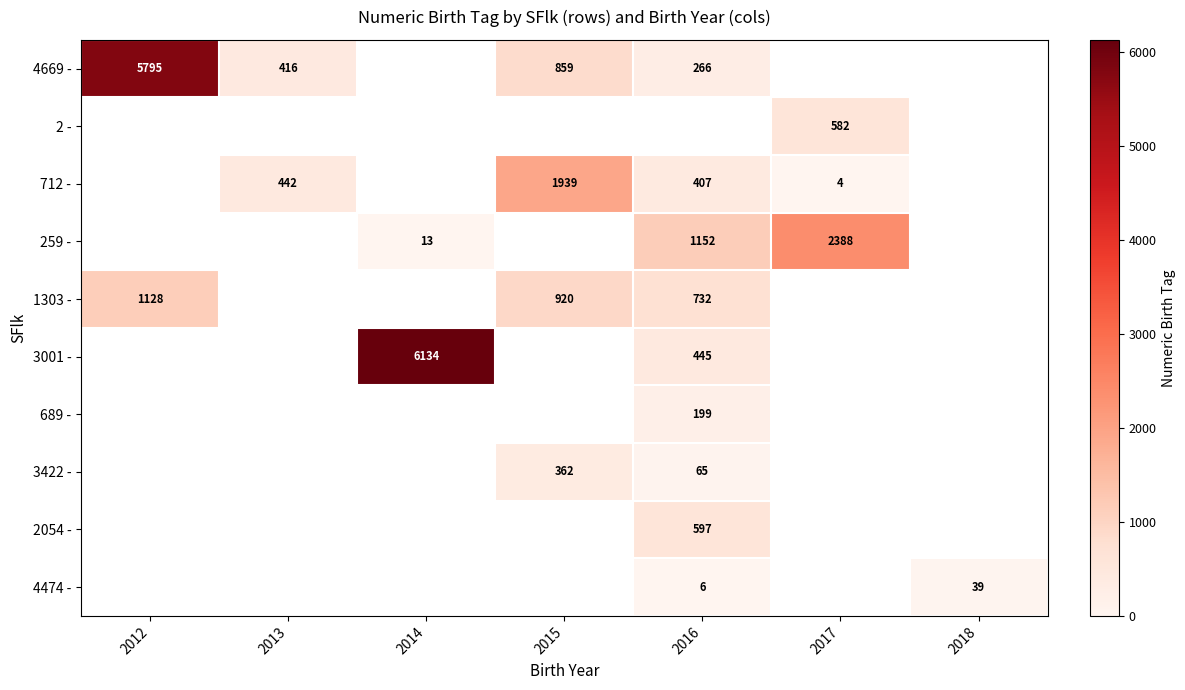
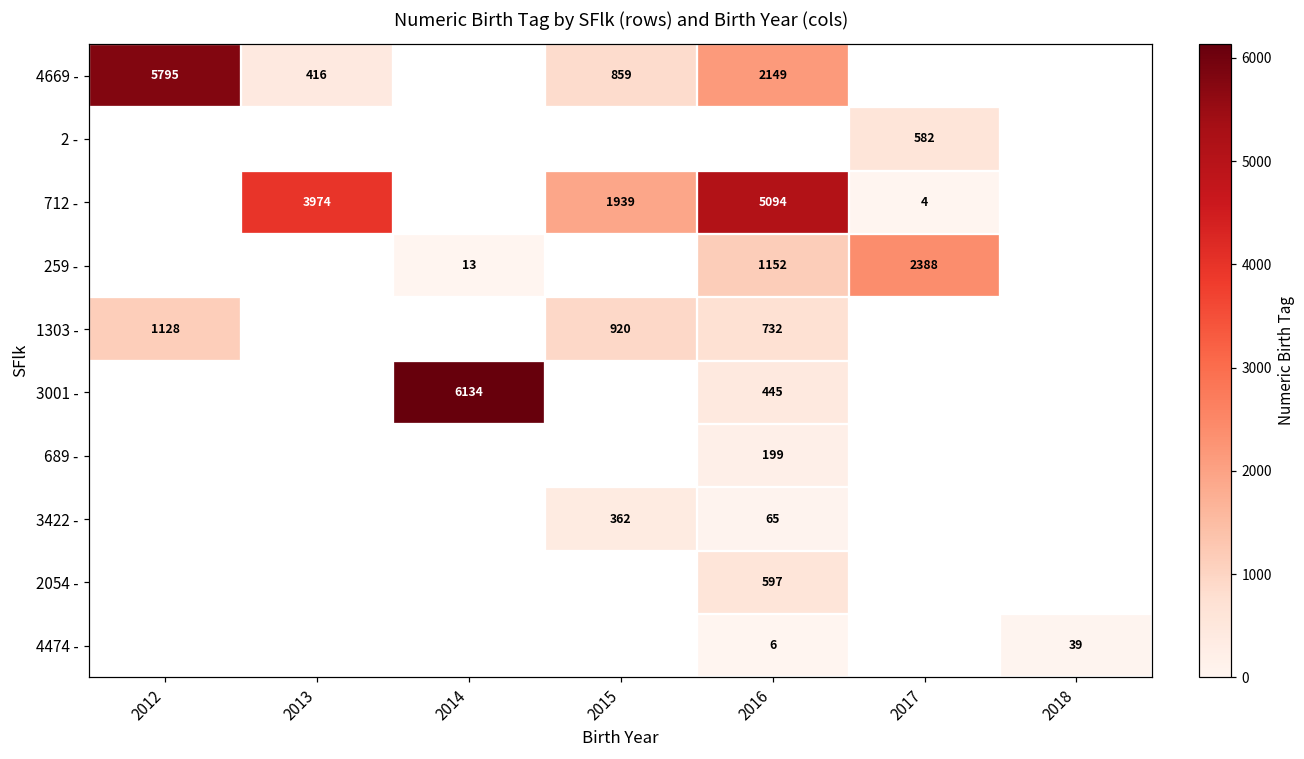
4669 -, 2016: 266 -> 2149
712 -, 2013: 442 -> 3974
712 -, 2016: 407 -> 5094
